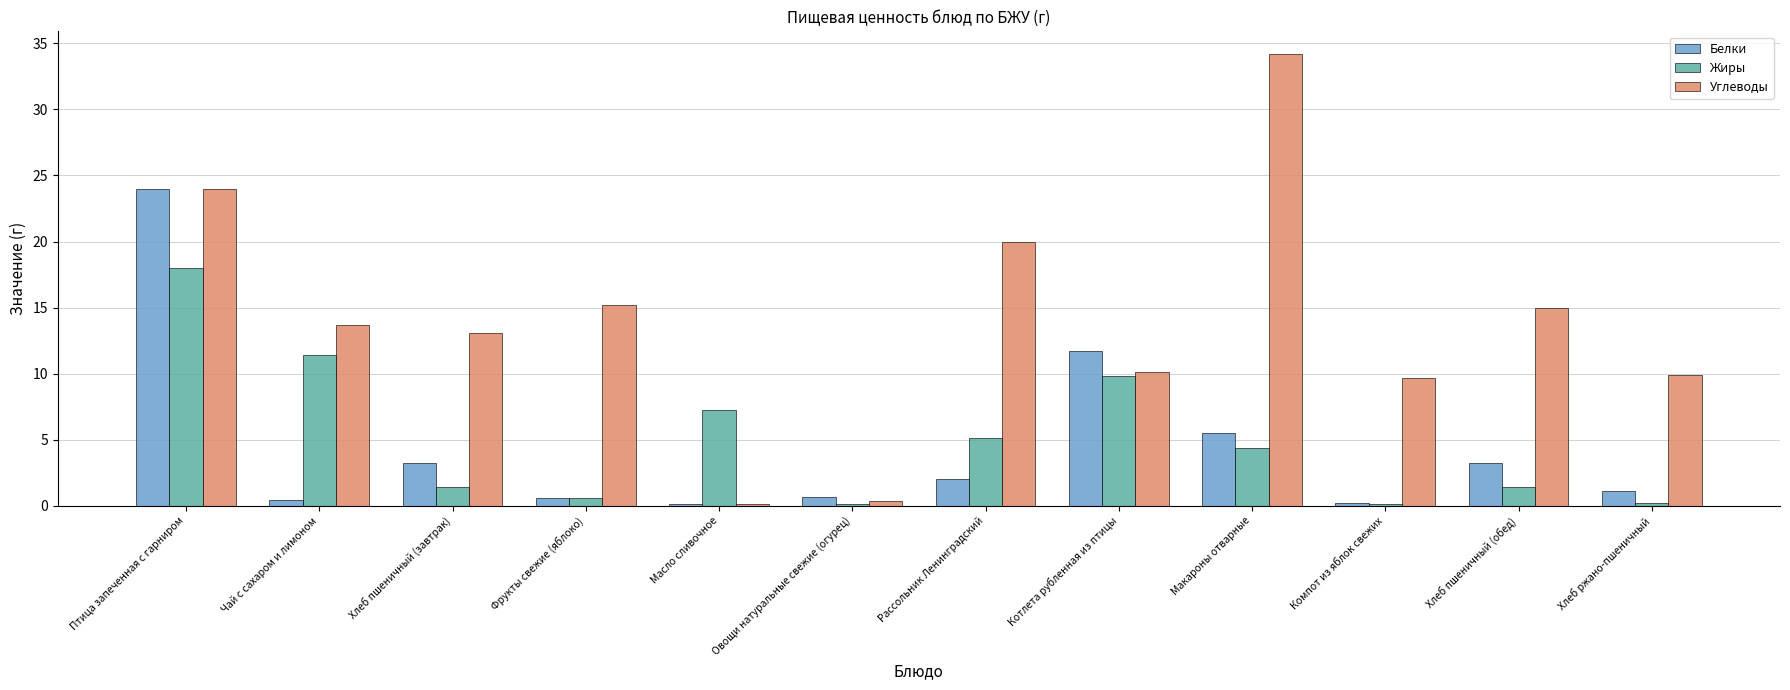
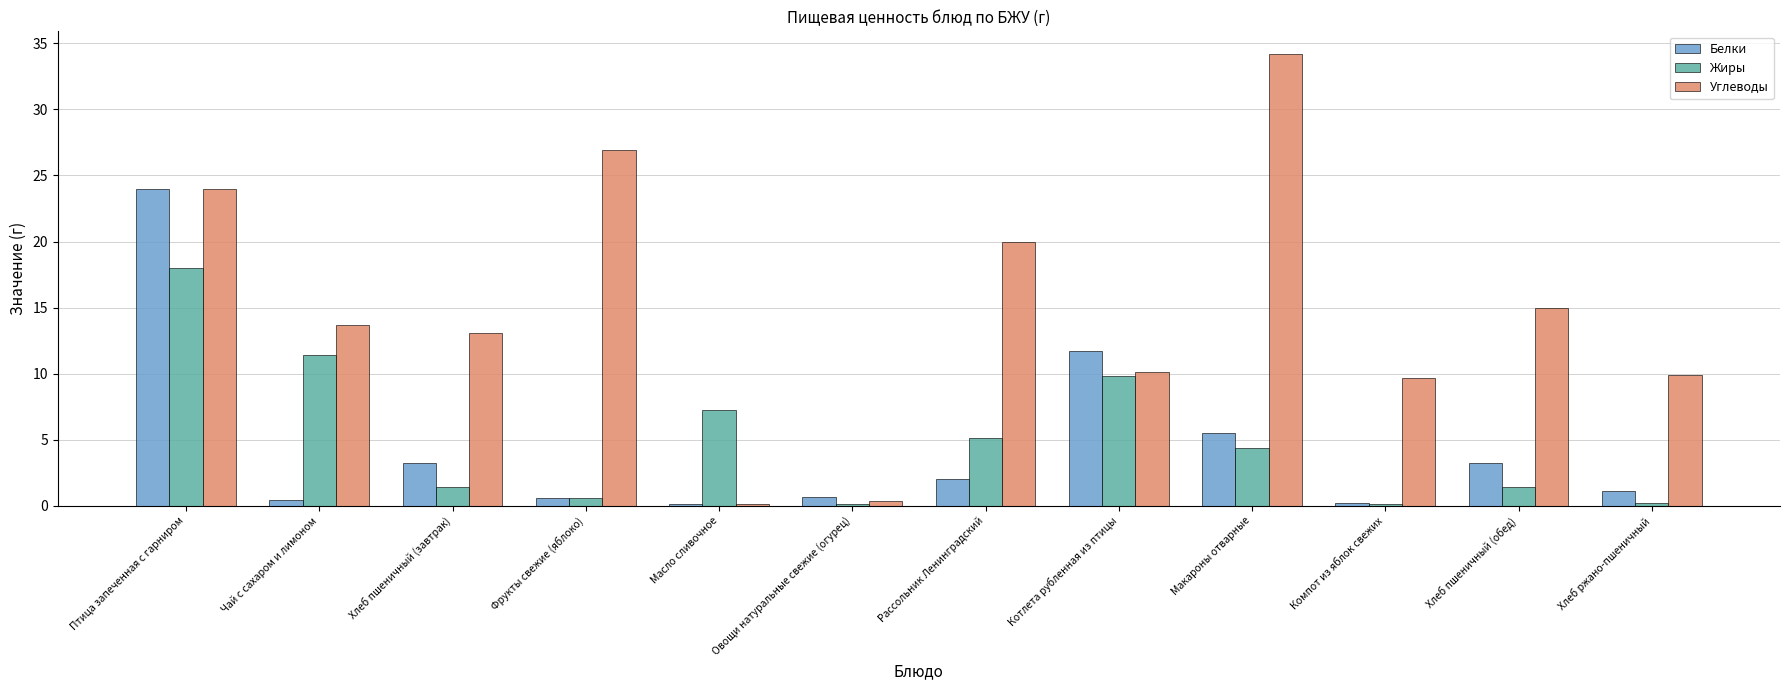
Углеводы, Фрукты свежие (яблоко): 15.2 -> 27.0
